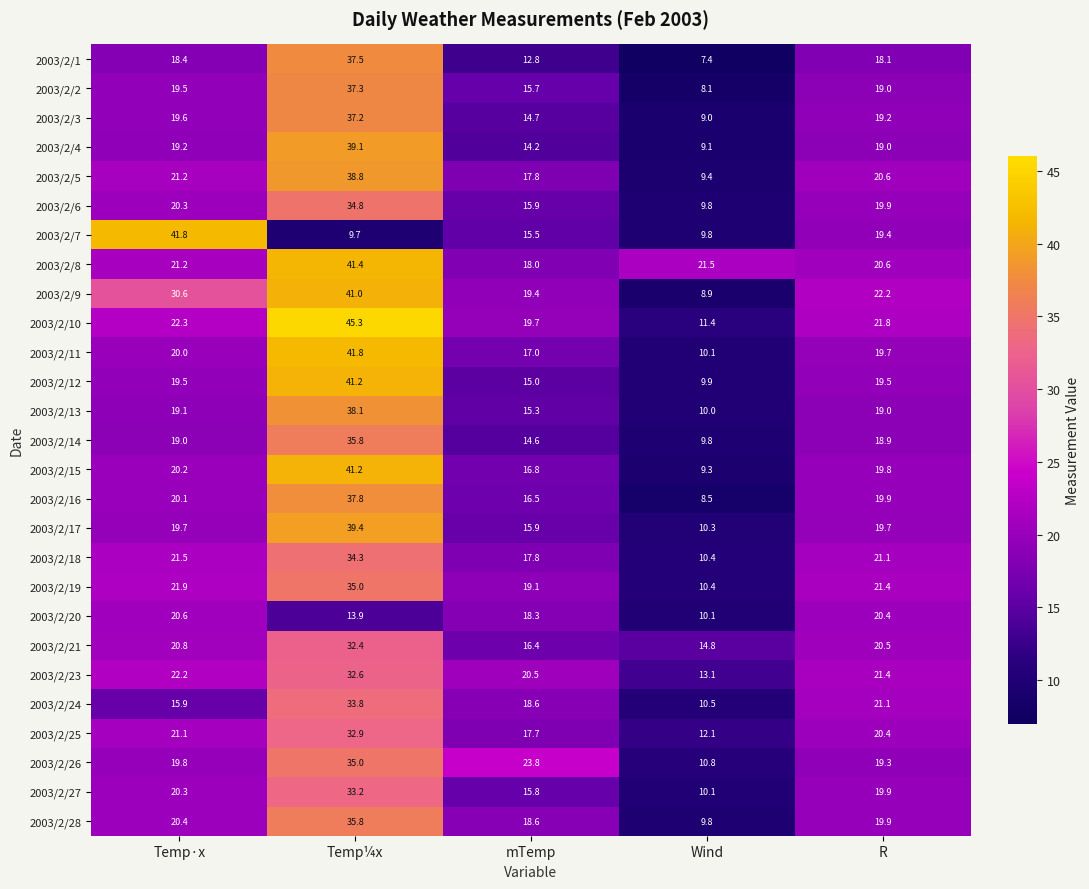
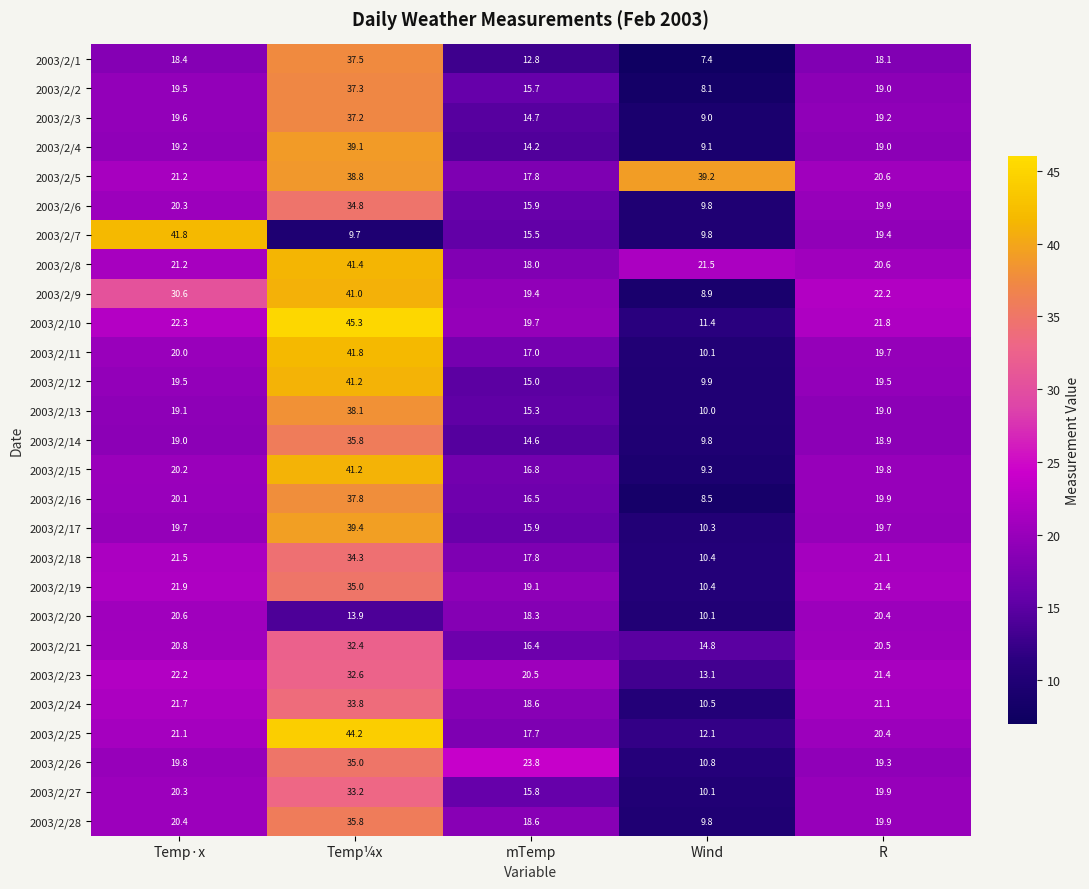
2003/2/5, Wind: 9.4 -> 39.2
2003/2/24, Temp·x: 15.9 -> 21.7
2003/2/25, Temp¼x: 32.9 -> 44.2
